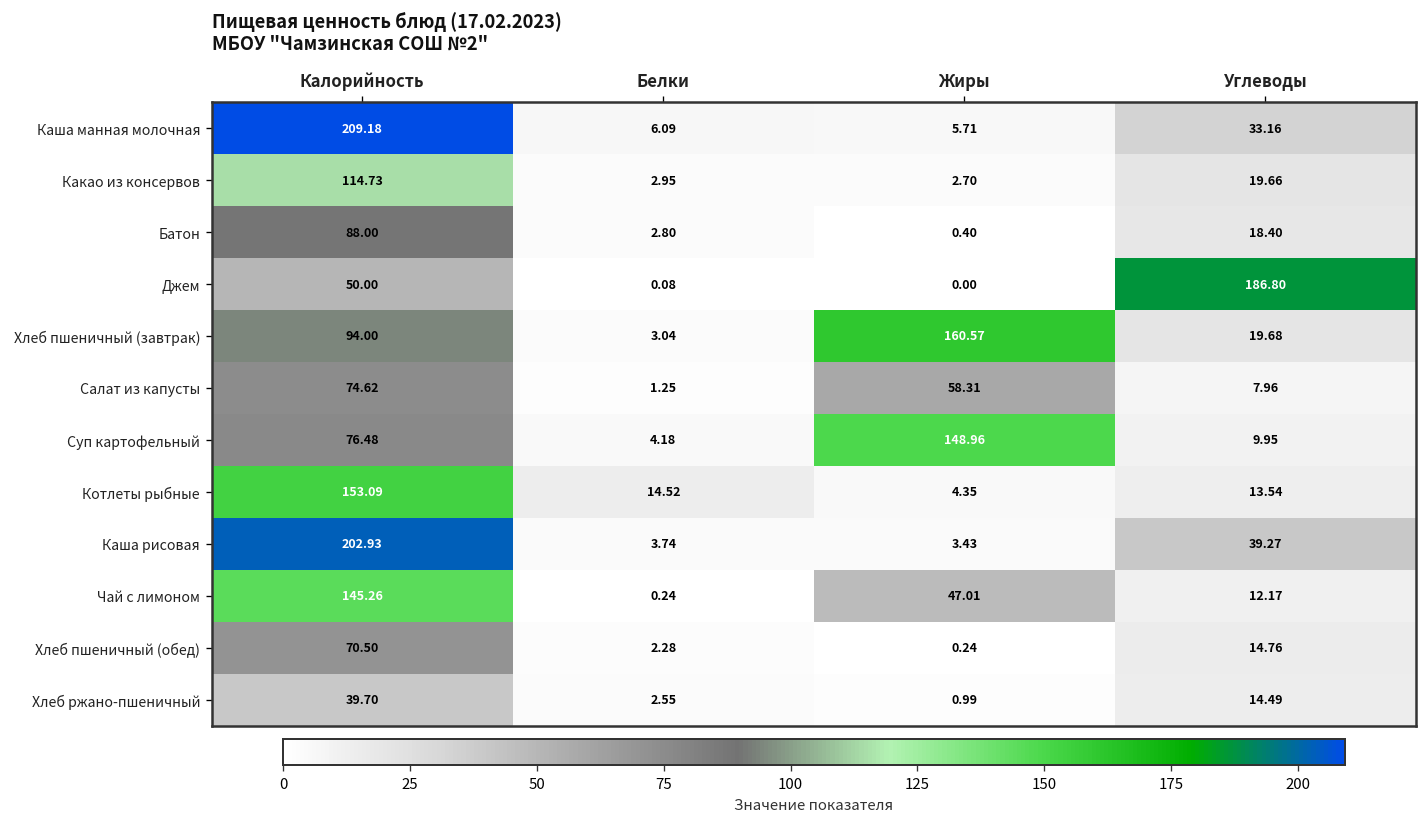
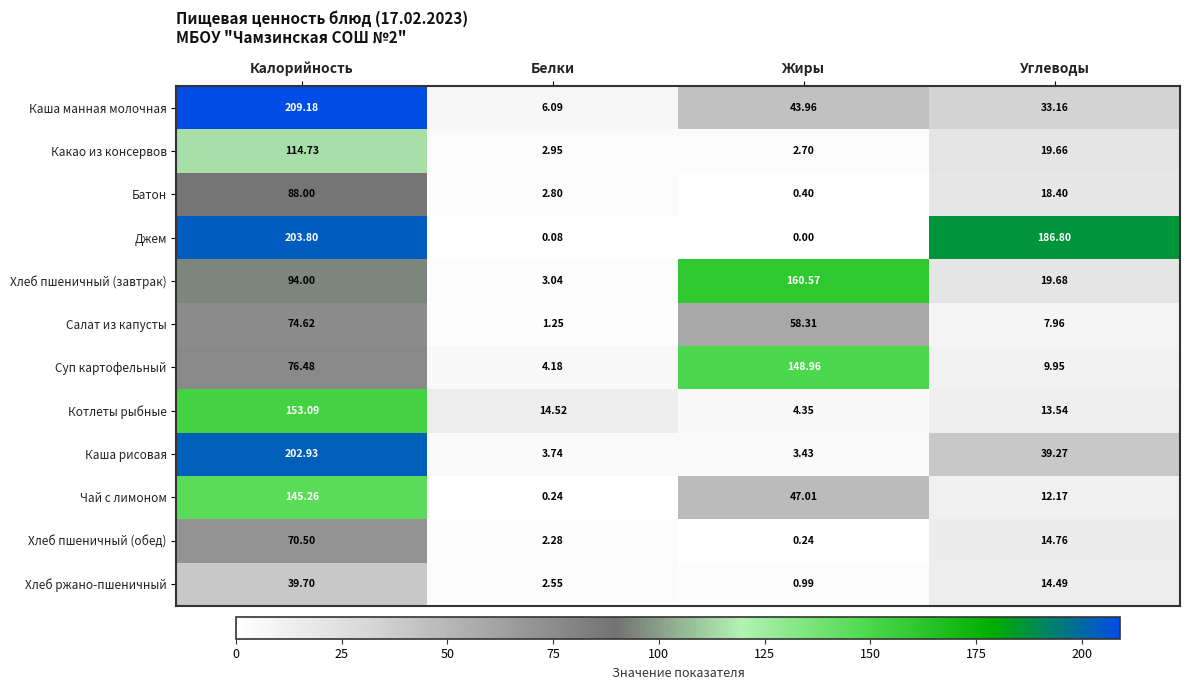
Каша манная молочная, Жиры: 5.71 -> 43.96
Джем, Калорийность: 50.00 -> 203.80
